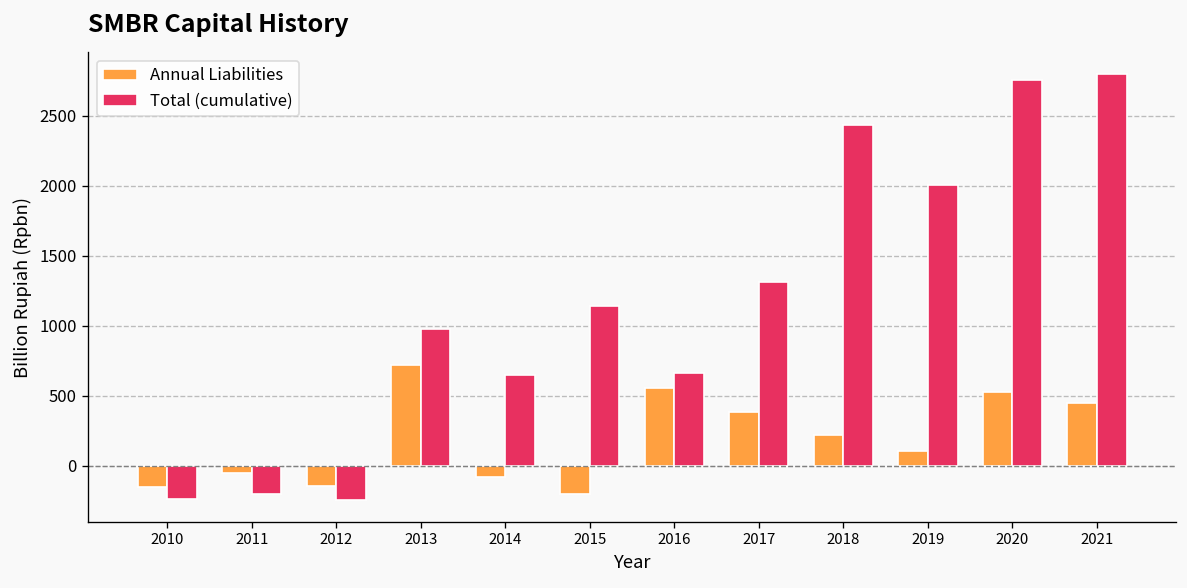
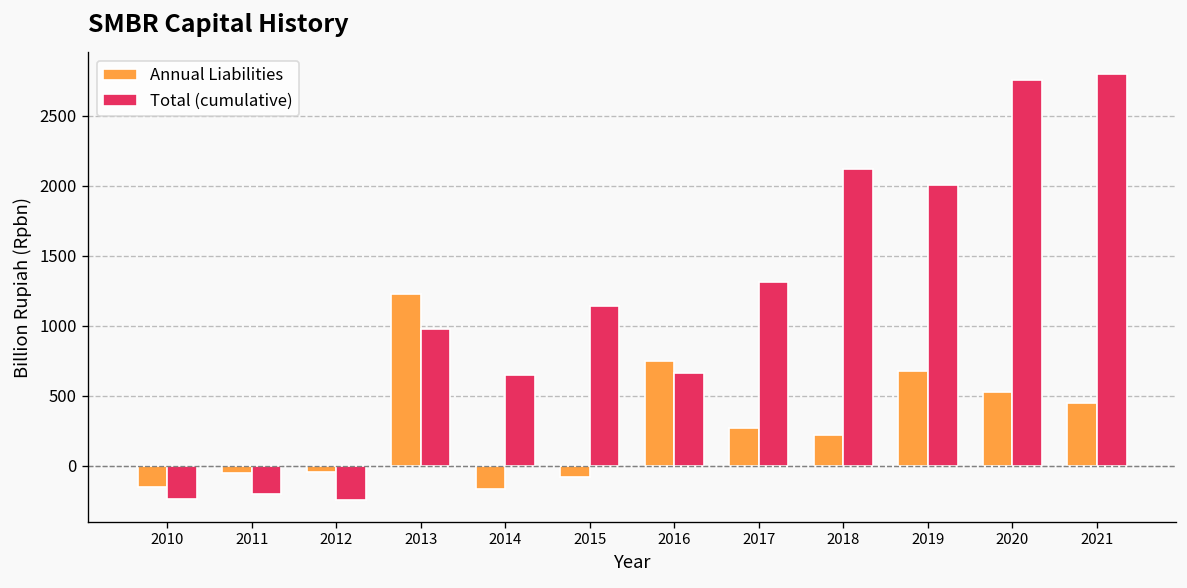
Annual Liabilities, 2012: -140 -> -50
Annual Liabilities, 2013: 720 -> 1230
Annual Liabilities, 2014: -80 -> -170
Annual Liabilities, 2015: -200 -> -80
Annual Liabilities, 2016: 550 -> 750
Annual Liabilities, 2017: 380 -> 270
Total (cumulative), 2018: 2430 -> 2120
Annual Liabilities, 2019: 110 -> 680
